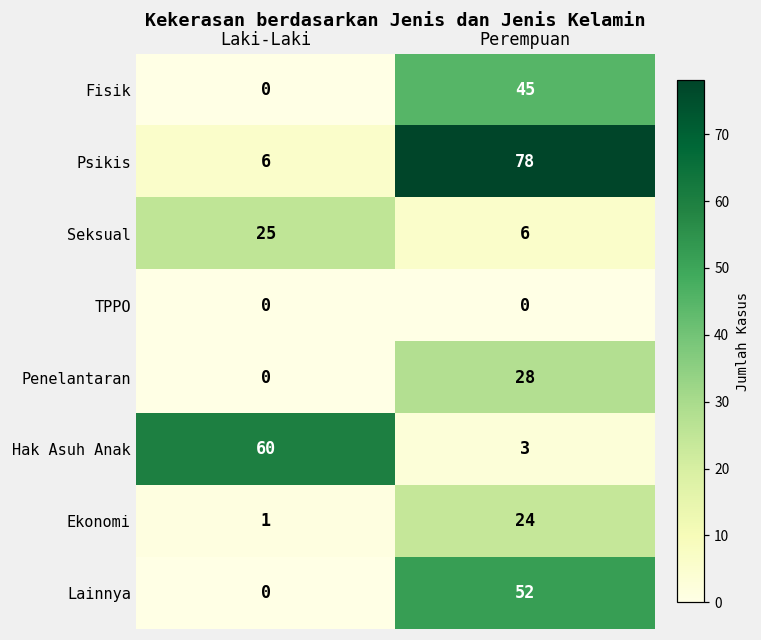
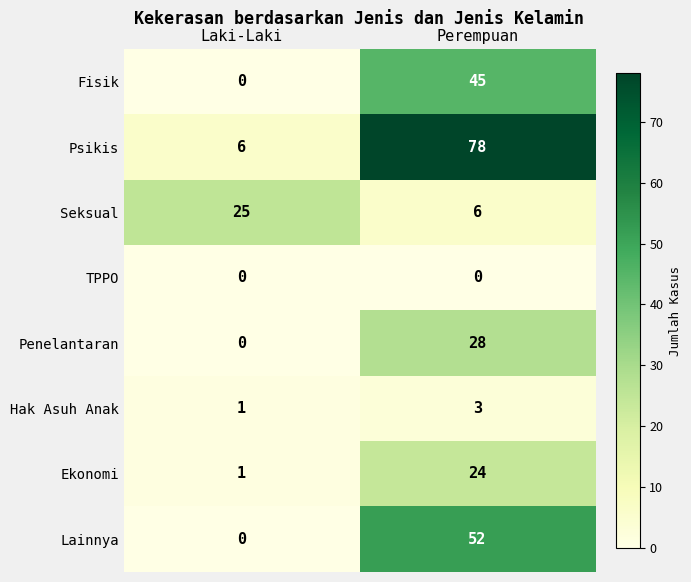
Hak Asuh Anak, Laki-Laki: 60 -> 1
